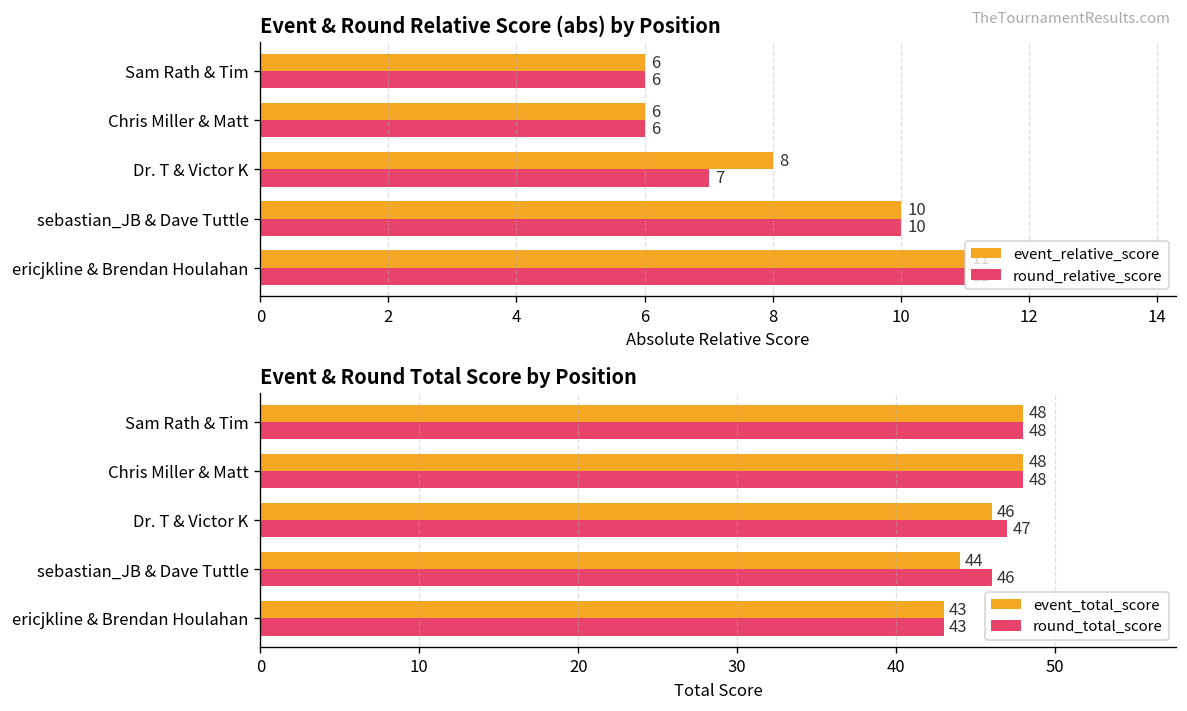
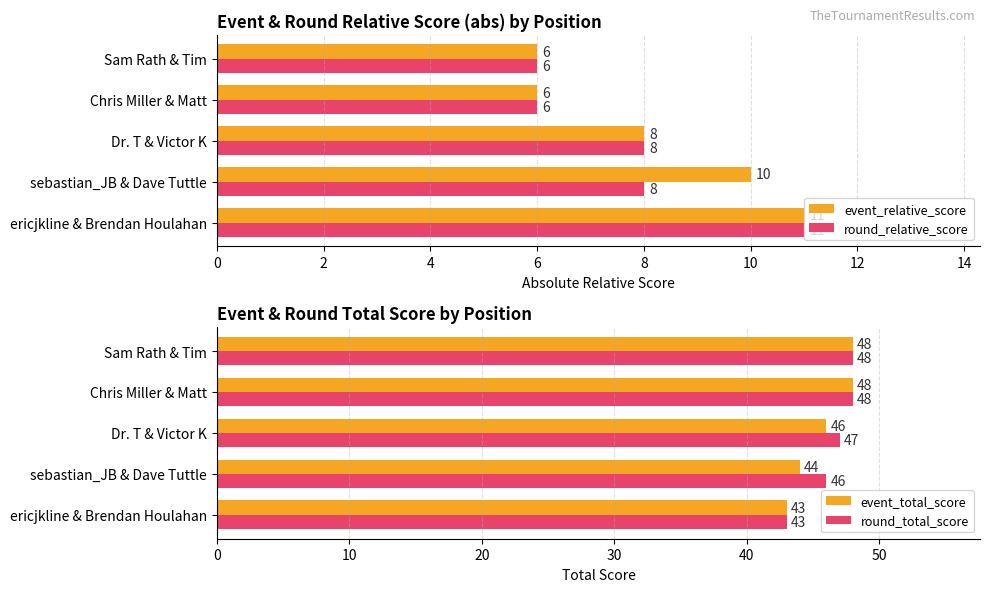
Event & Round Relative Score (abs) by Position, round_relative_score, Dr. T & Victor K: 7 -> 8
Event & Round Relative Score (abs) by Position, round_relative_score, sebastian_JB & Dave Tuttle: 10 -> 8
